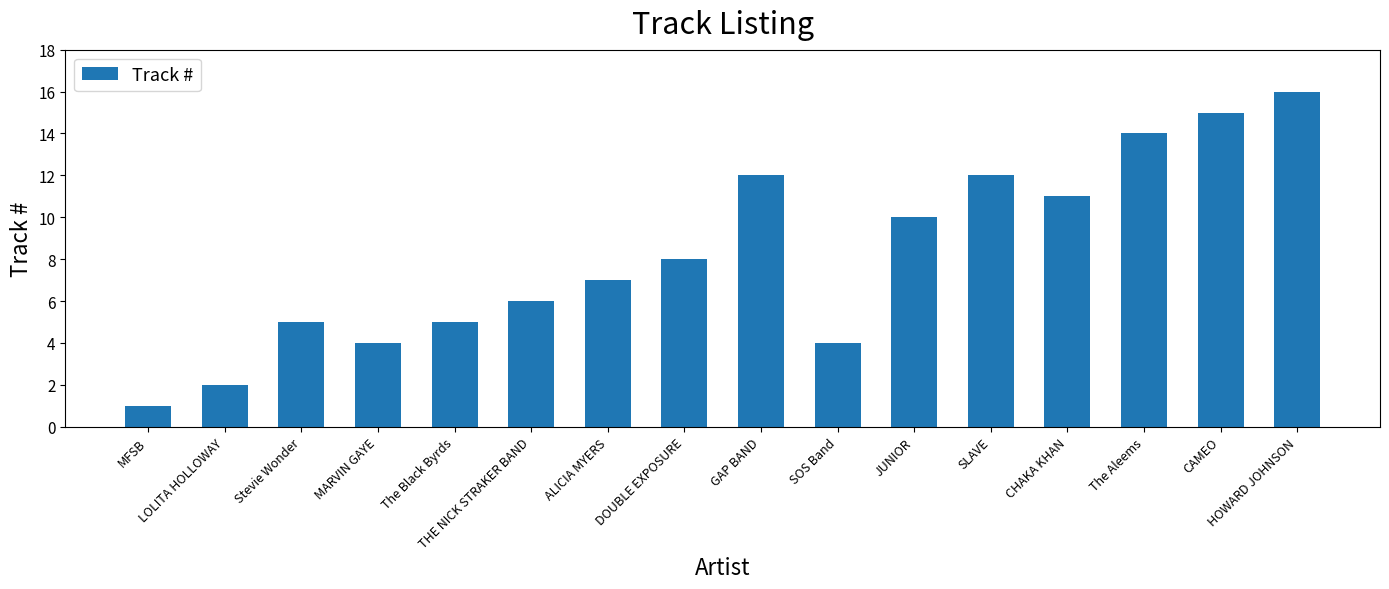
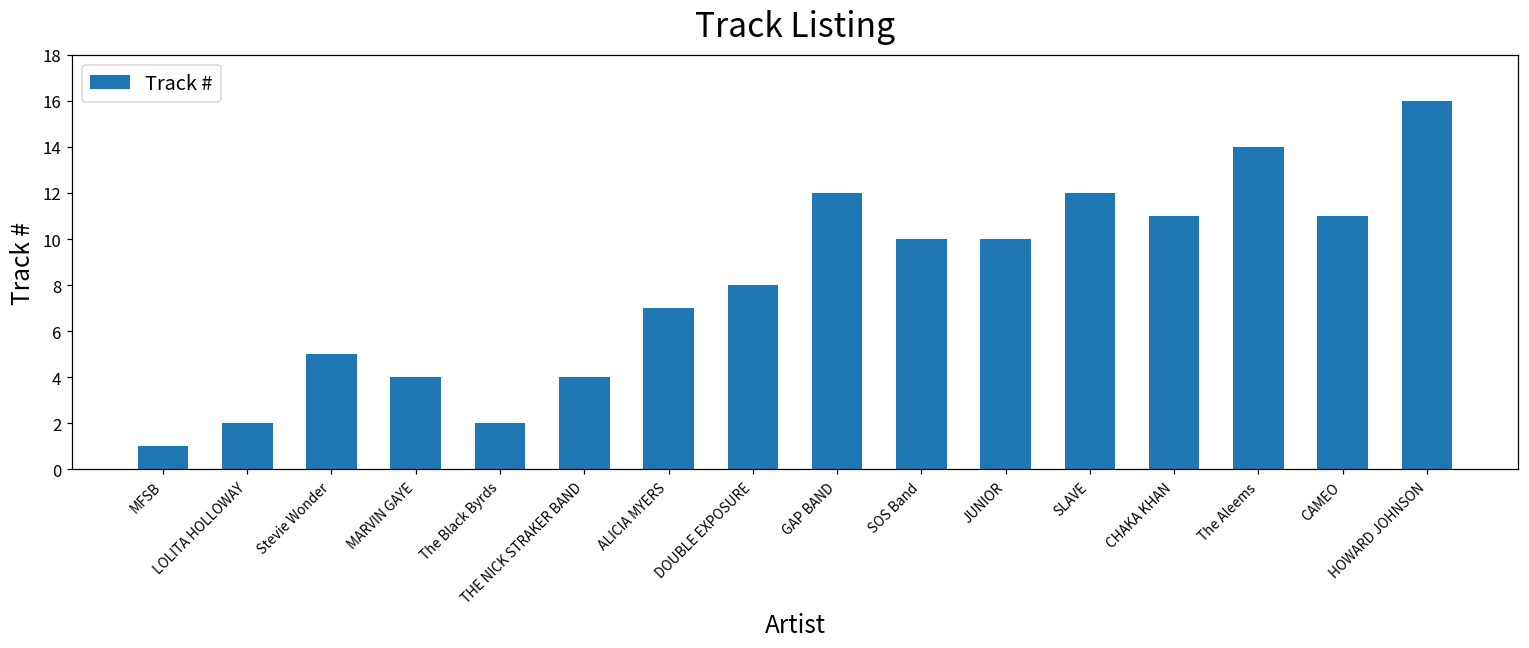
The Black Byrds: 5 -> 2
THE NICK STRAKER BAND: 6 -> 4
SOS Band: 4 -> 10
CAMEO: 15 -> 11
